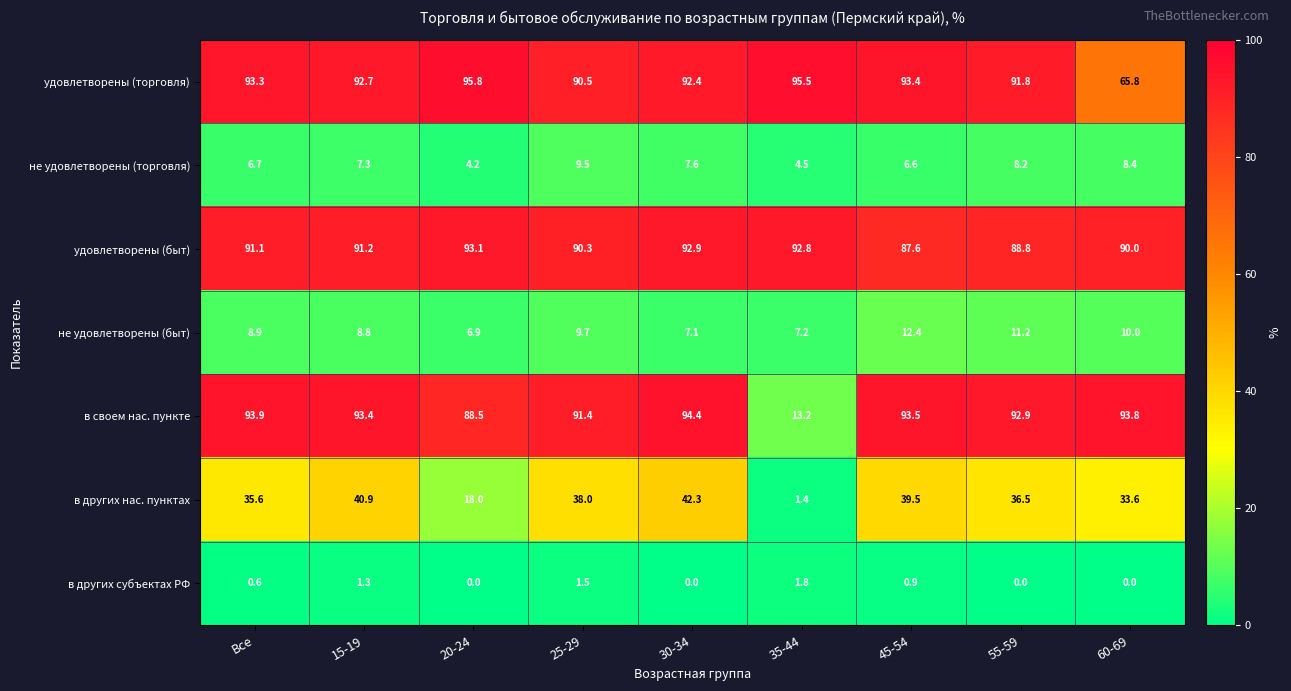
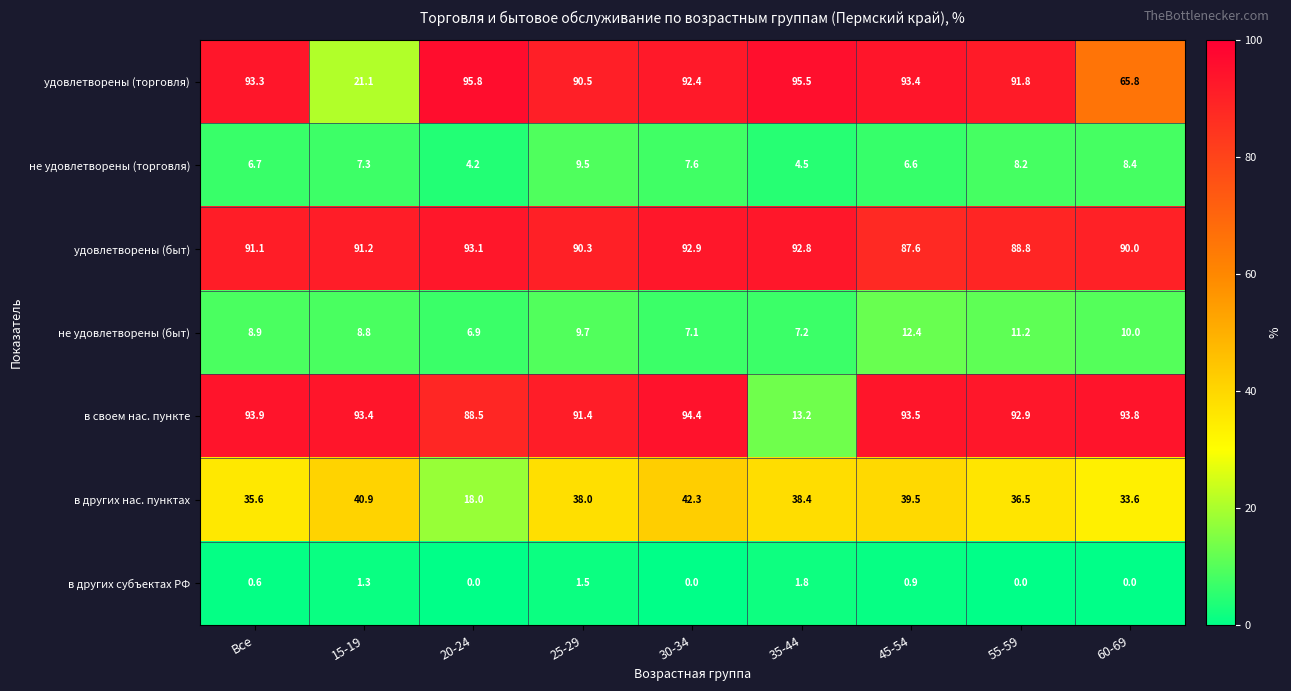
удовлетворены (торговля), 15-19: 92.7 -> 21.1
в других нас. пунктах, 35-44: 1.4 -> 38.4
